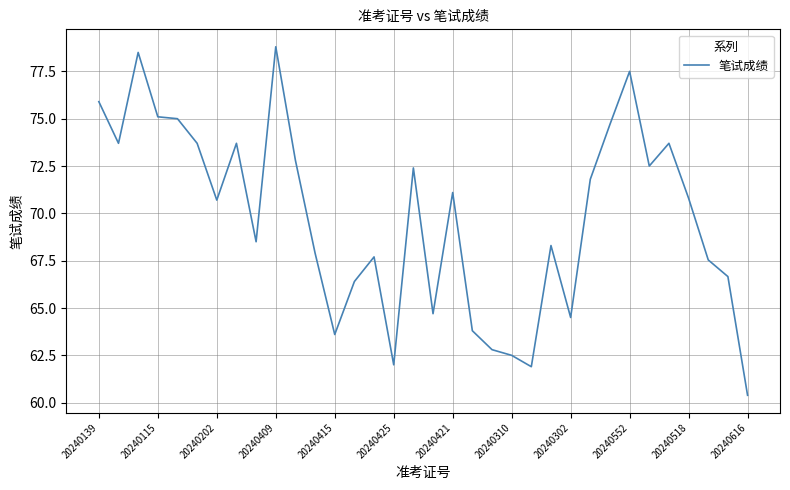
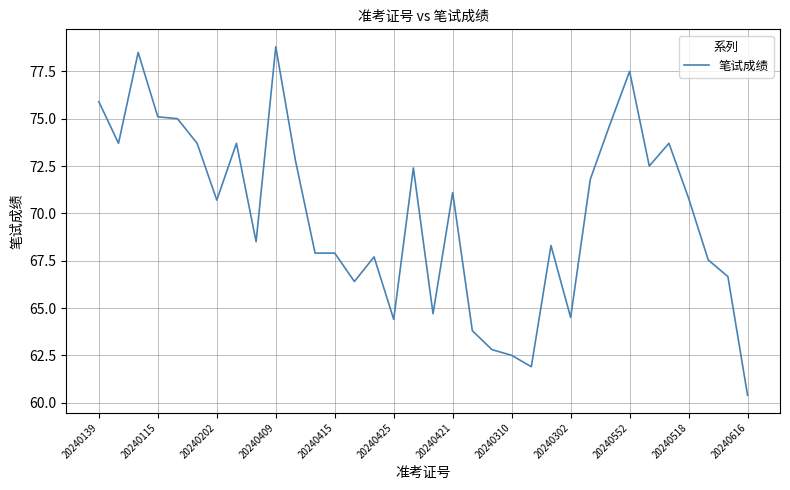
20240415: 63.6 -> 67.9
20240425: 62.0 -> 64.4
